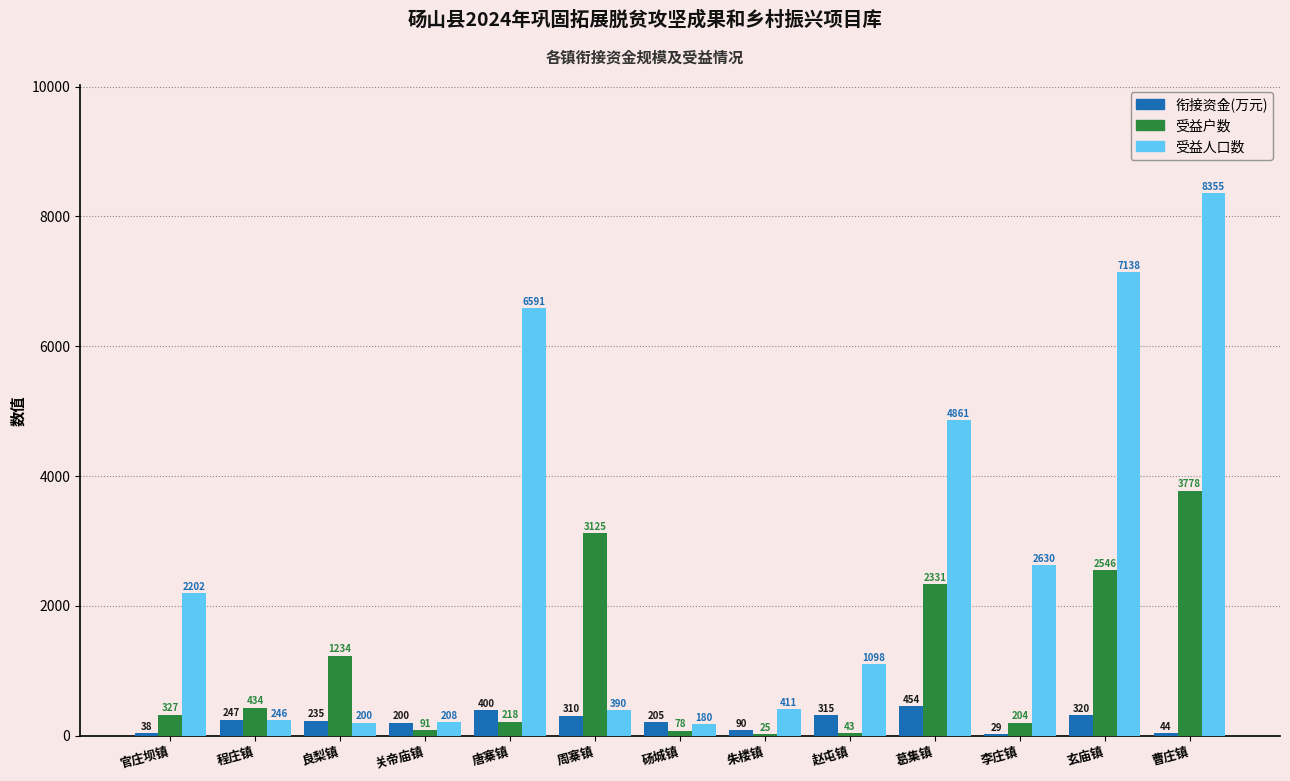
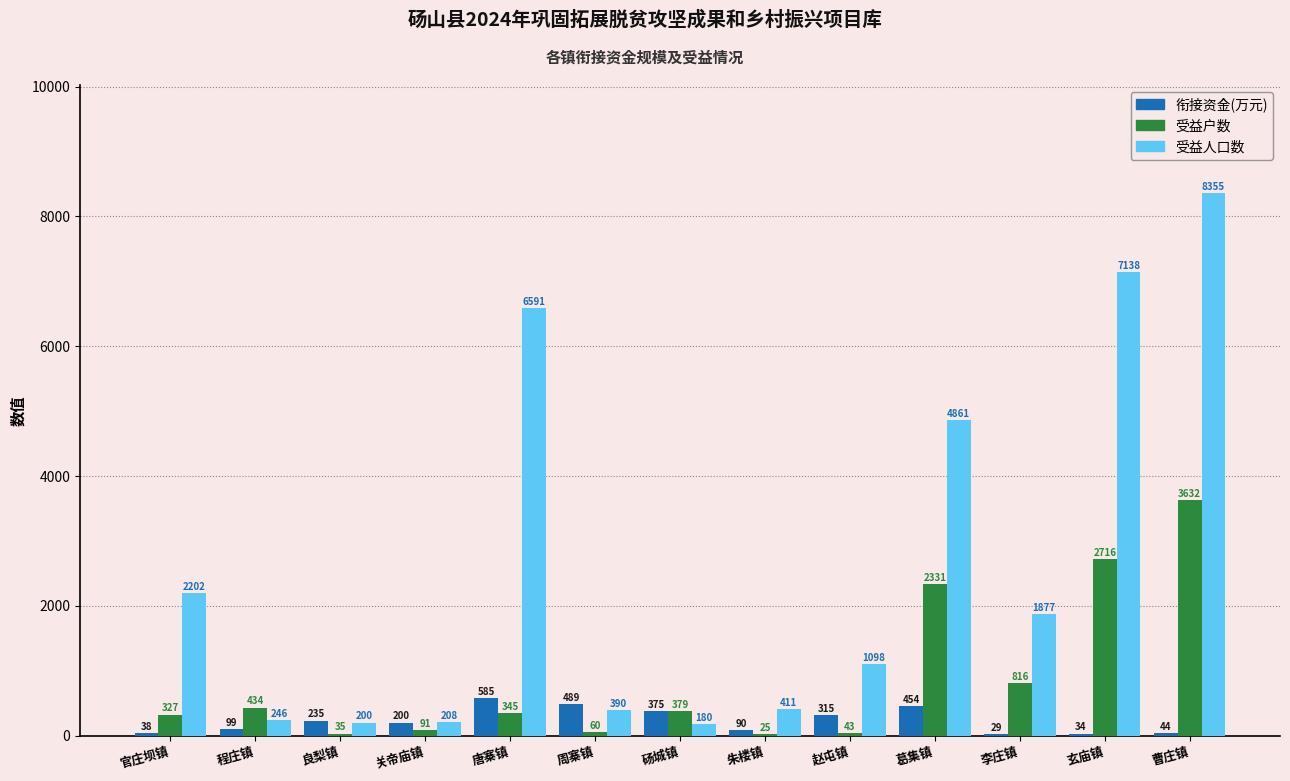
衔接资金(万元), 程庄镇: 247 -> 99
受益户数, 良梨镇: 1234 -> 35
衔接资金(万元), 唐寨镇: 400 -> 585
受益户数, 唐寨镇: 218 -> 345
衔接资金(万元), 周寨镇: 310 -> 489
受益户数, 周寨镇: 3125 -> 60
衔接资金(万元), 砀城镇: 205 -> 375
受益户数, 砀城镇: 78 -> 379
受益户数, 李庄镇: 204 -> 816
受益人口数, 李庄镇: 2630 -> 1877
衔接资金(万元), 玄庙镇: 320 -> 34
受益户数, 玄庙镇: 2546 -> 2716
受益户数, 曹庄镇: 3778 -> 3632
